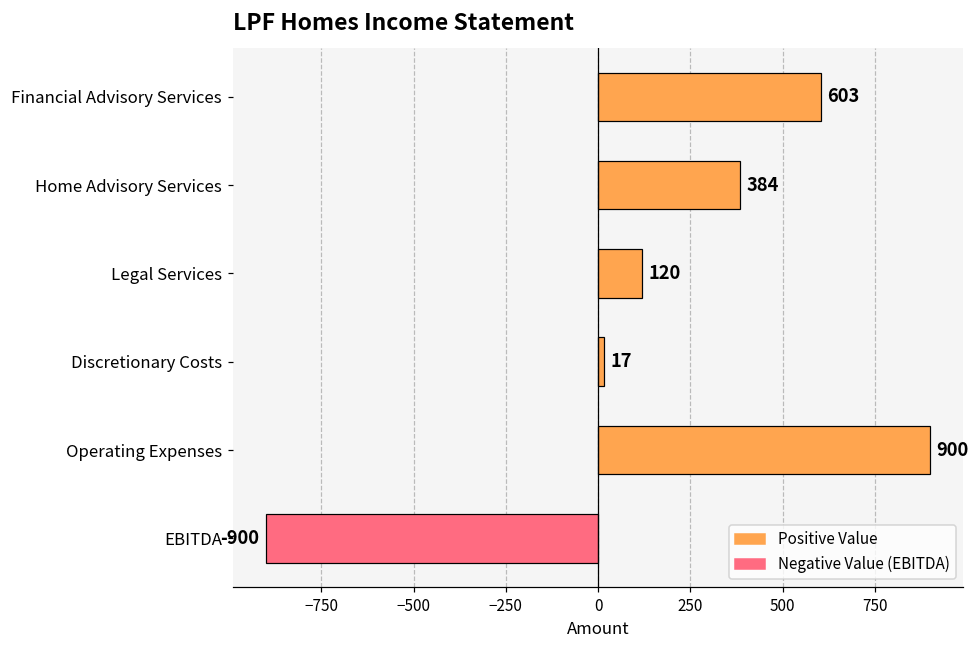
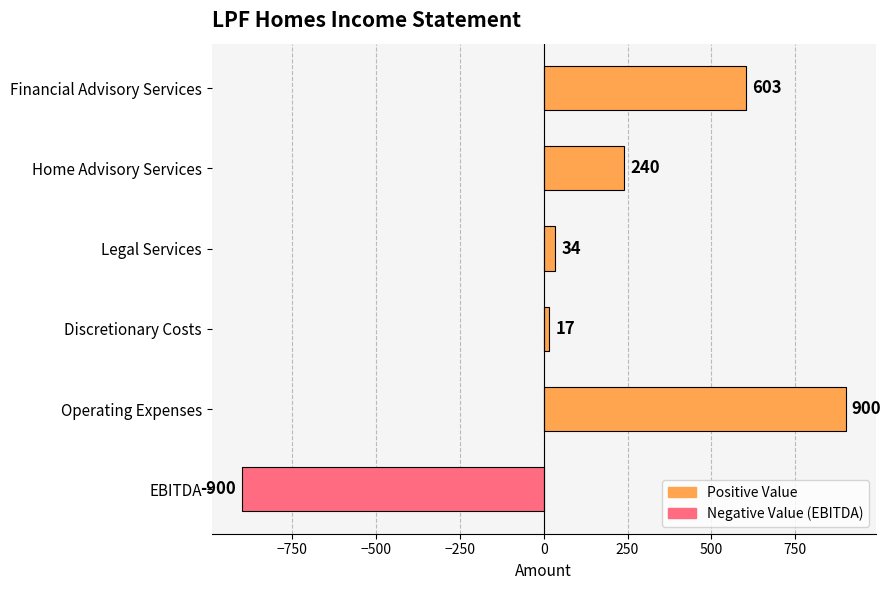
Home Advisory Services: 384 -> 240
Legal Services: 120 -> 34
